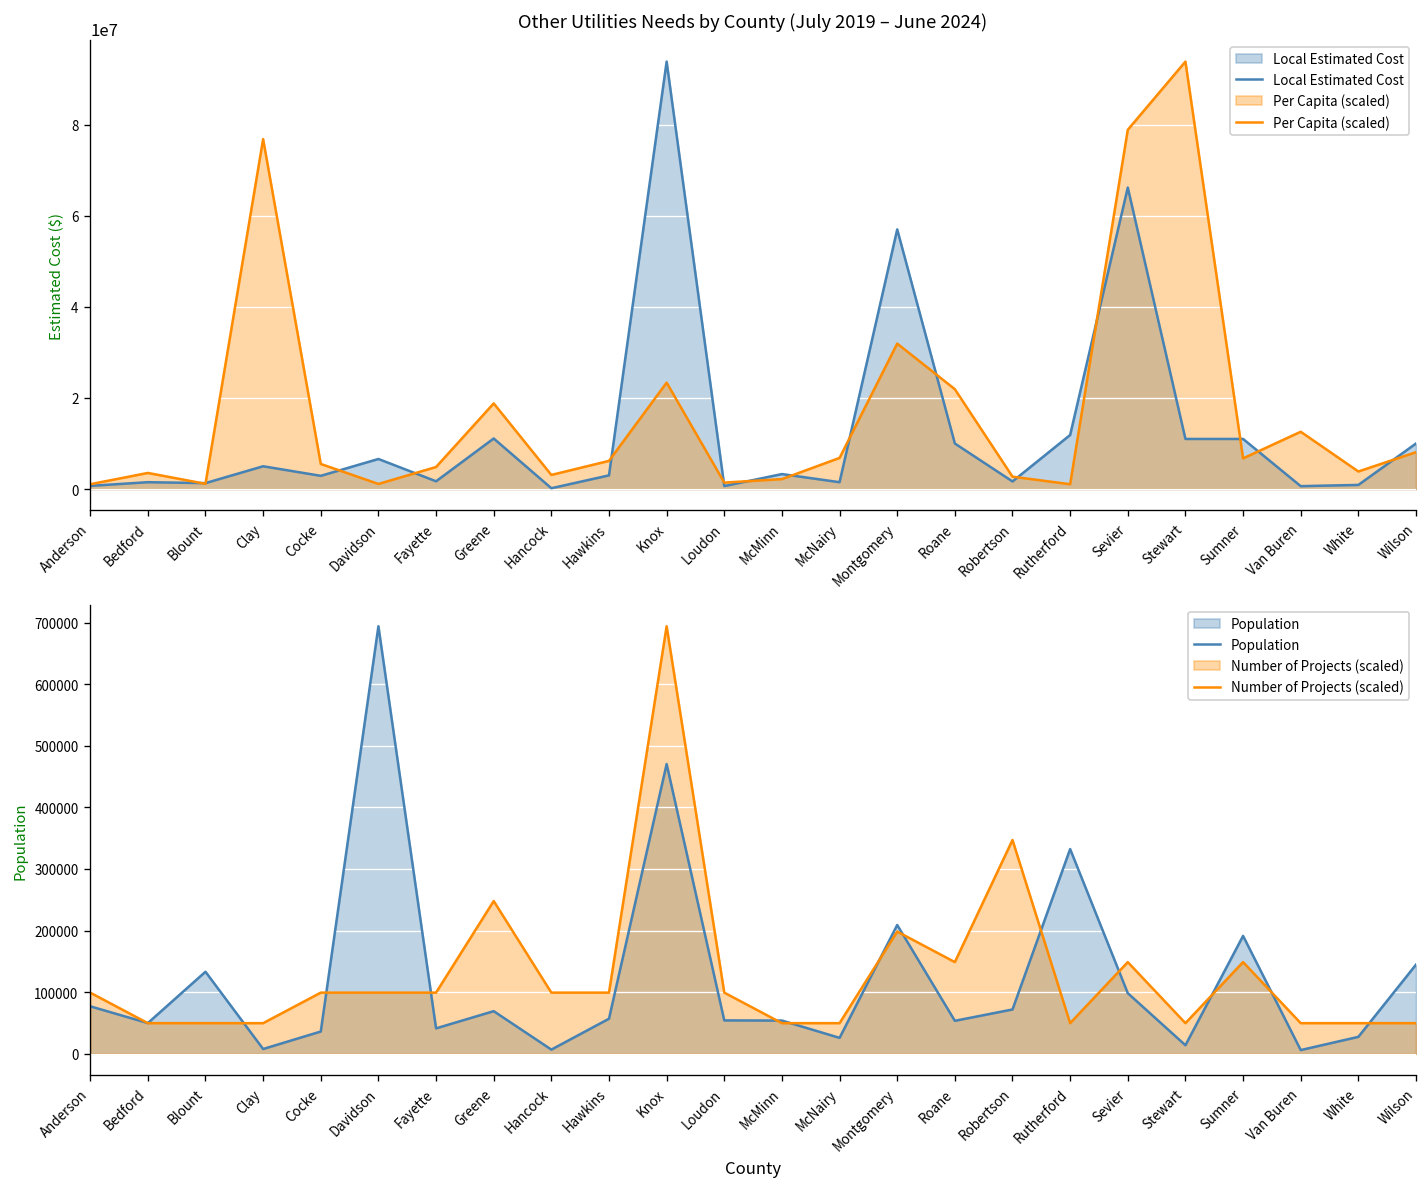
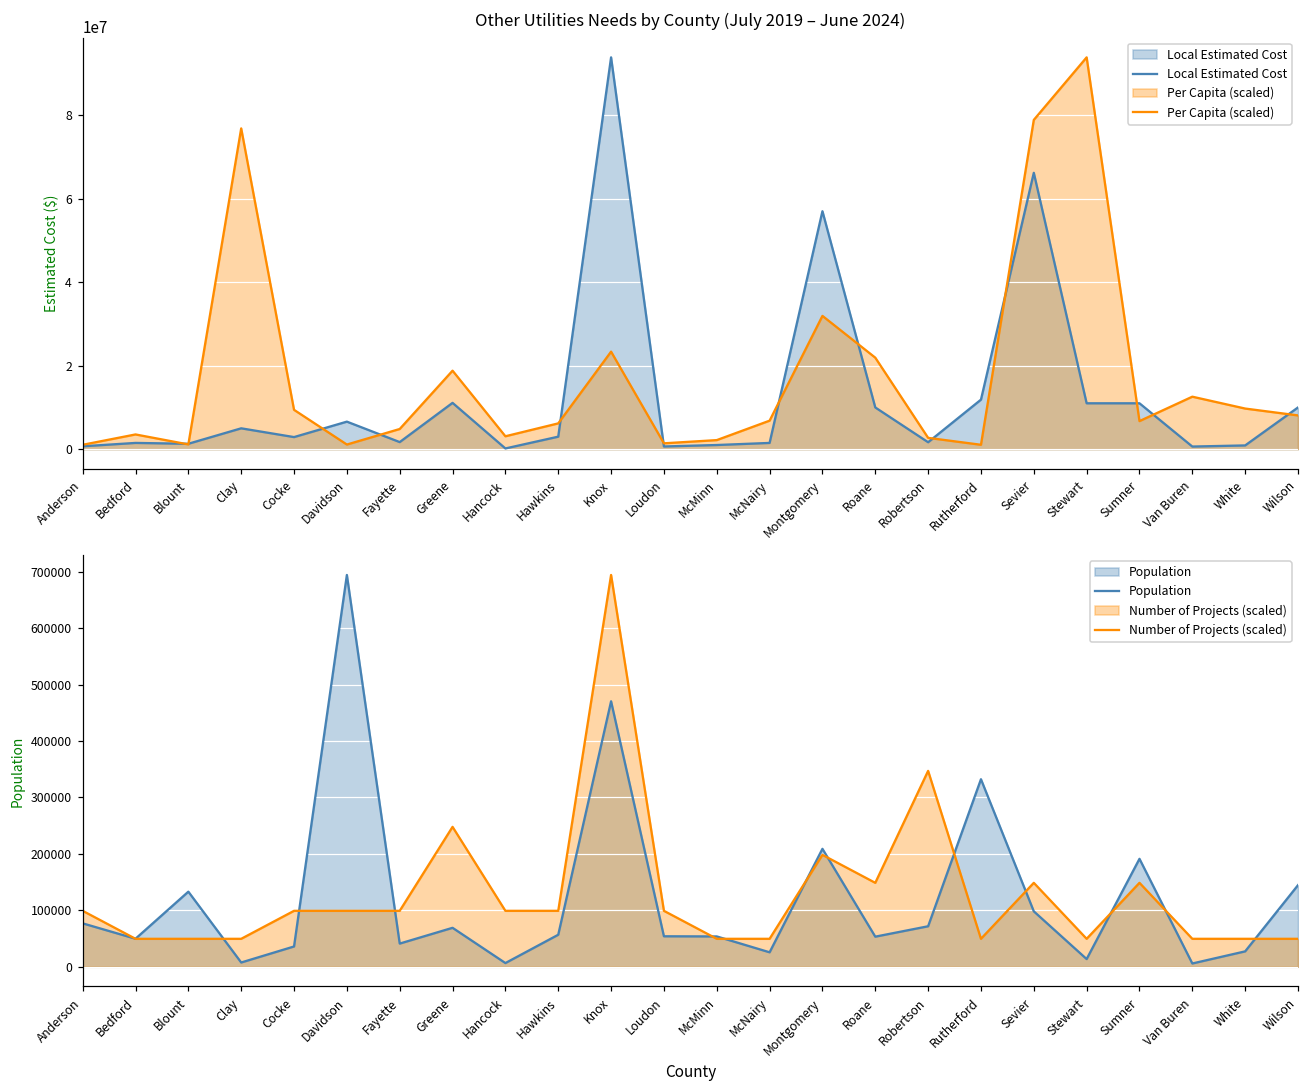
Other Utilities Needs by County (July 2019 – June 2024), Per Capita (scaled), Cocke: 6000000 -> 9000000
Other Utilities Needs by County (July 2019 – June 2024), Local Estimated Cost, McMinn: 3000000 -> 1000000
Other Utilities Needs by County (July 2019 – June 2024), Per Capita (scaled), White: 4000000 -> 10000000
